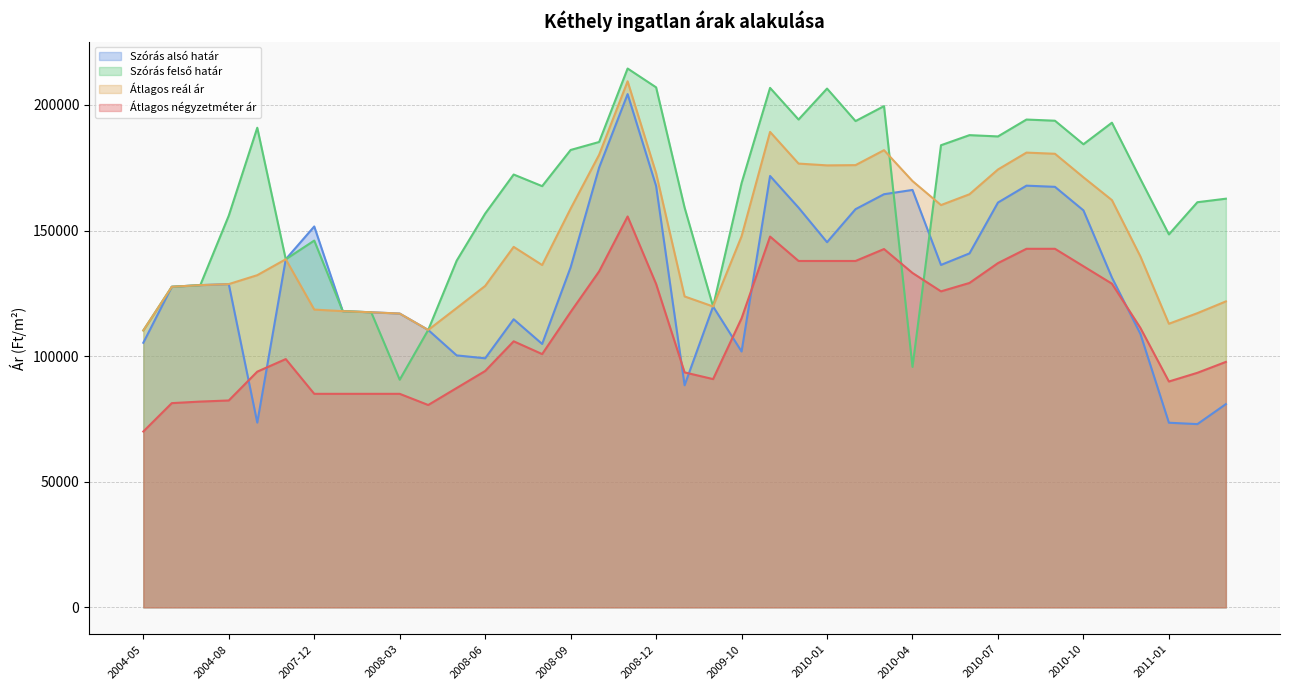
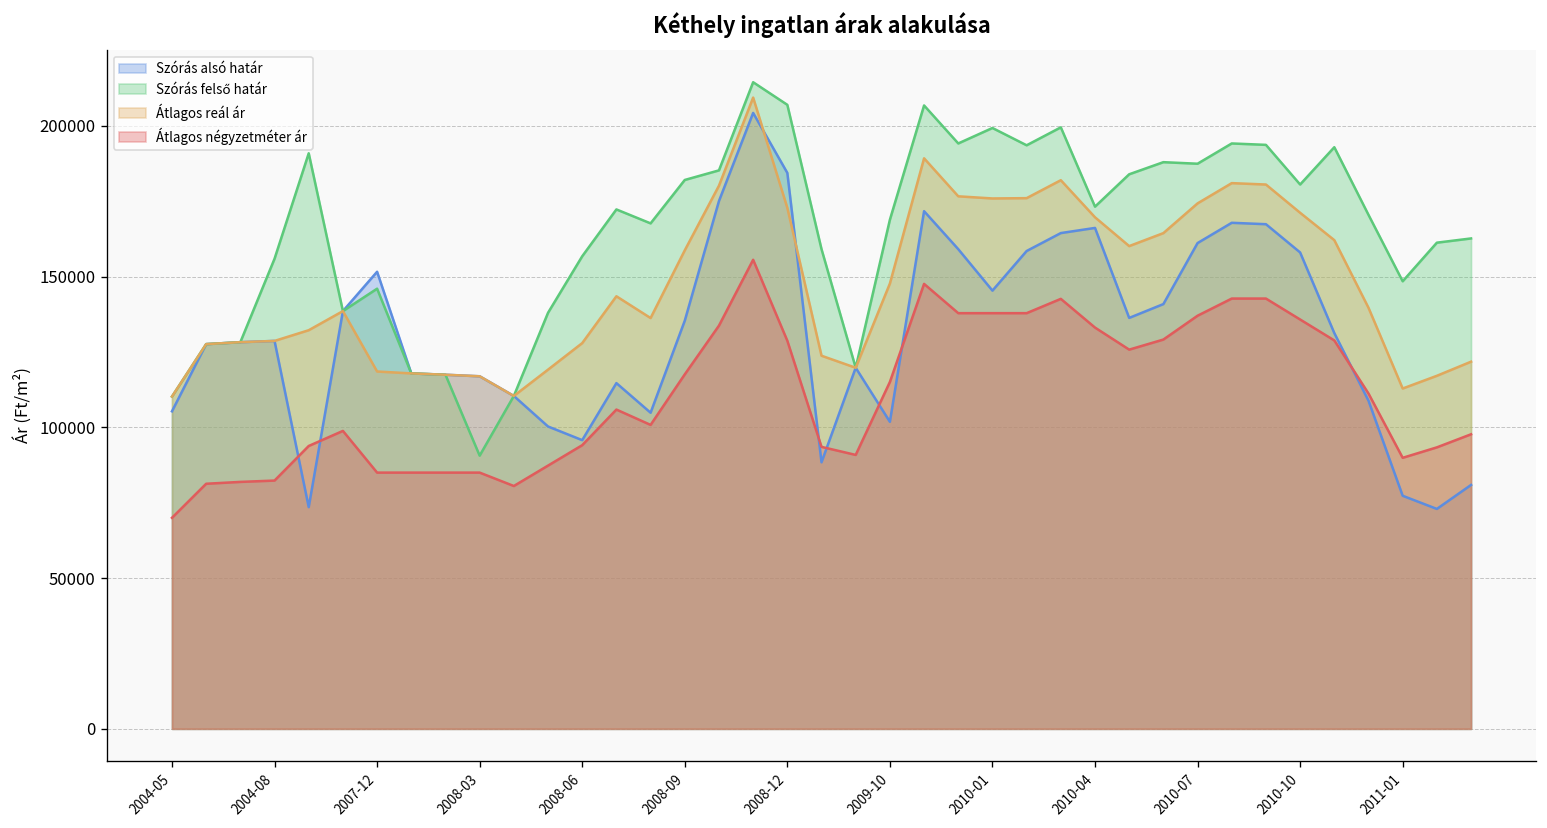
Szórás alsó határ, 2008-06: 99000 -> 96000
Szórás alsó határ, 2008-12: 168000 -> 184000
Szórás felső határ, 2010-01: 207000 -> 199000
Szórás felső határ, 2010-04: 96000 -> 173000
Szórás felső határ, 2010-10: 184000 -> 181000
Szórás alsó határ, 2011-01: 73000 -> 77000
